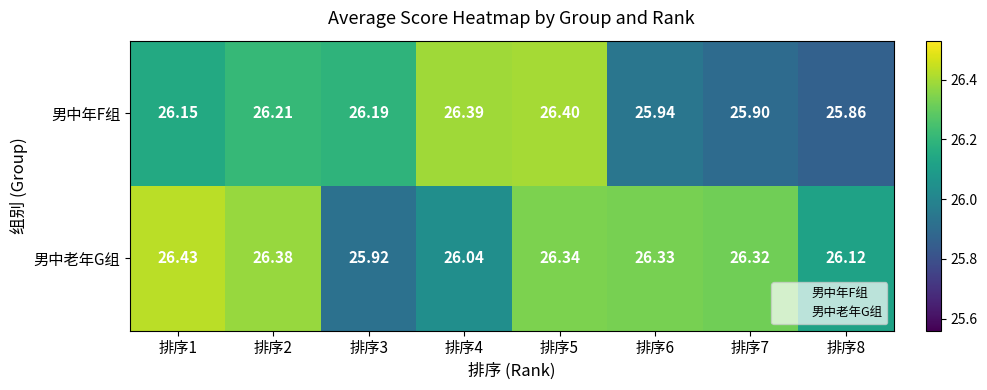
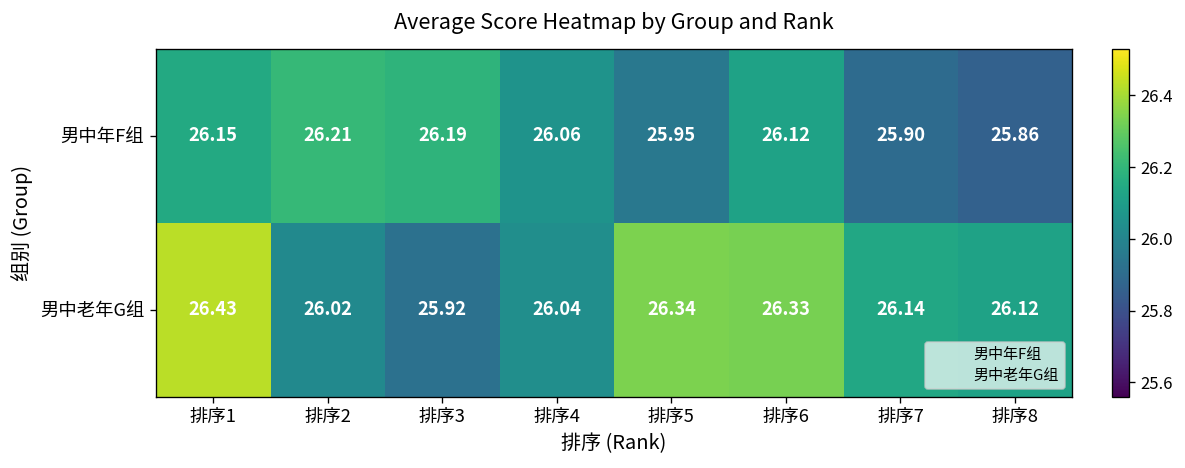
男中年F组, 排序4: 26.39 -> 26.06
男中年F组, 排序5: 26.40 -> 25.95
男中年F组, 排序6: 25.94 -> 26.12
男中老年G组, 排序2: 26.38 -> 26.02
男中老年G组, 排序7: 26.32 -> 26.14
